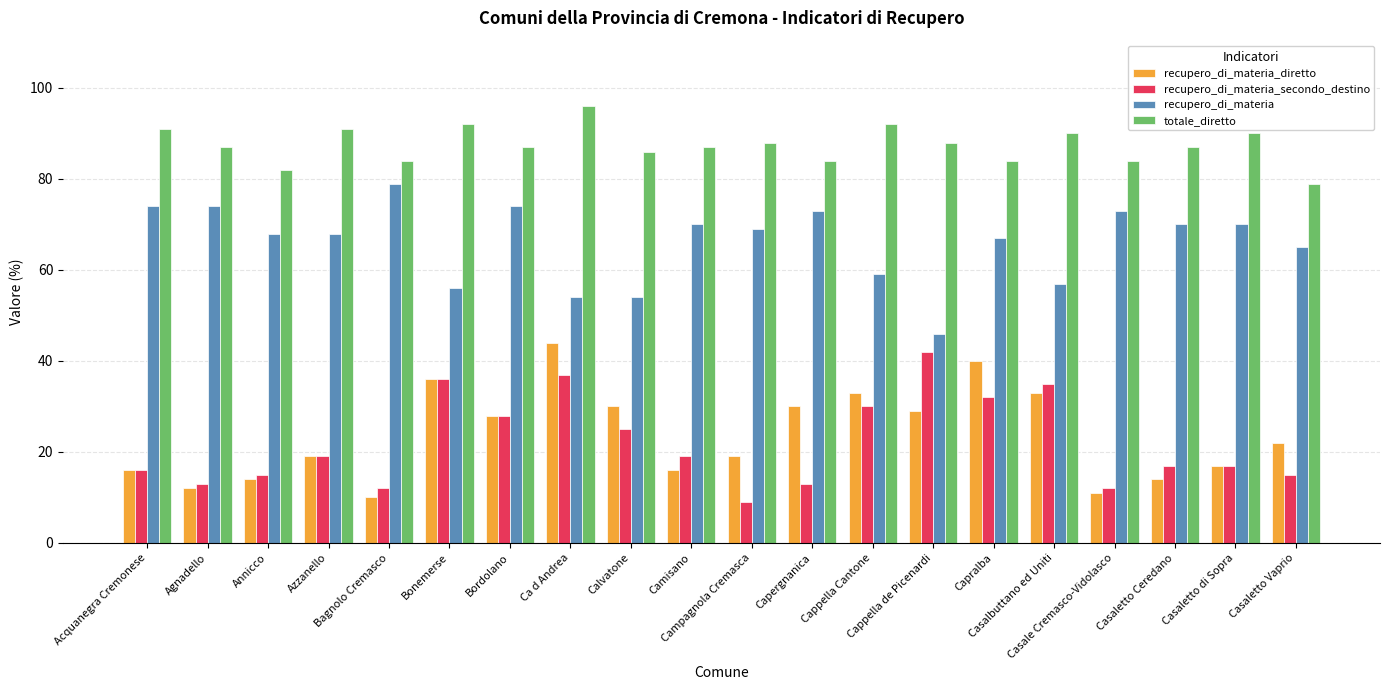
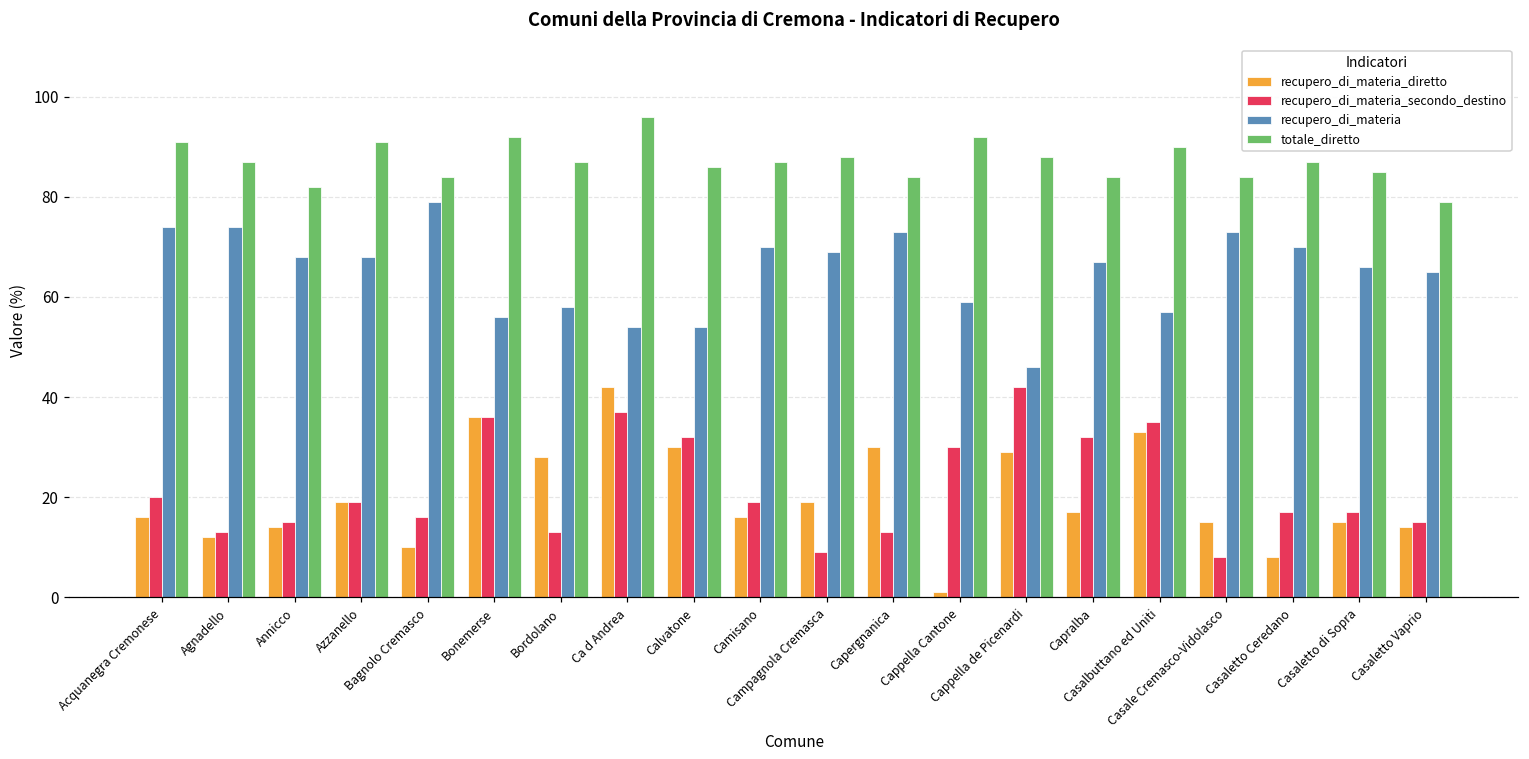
recupero_di_materia_secondo_destino, Acquanegra Cremonese: 16 -> 20
recupero_di_materia_secondo_destino, Bagnolo Cremasco: 12 -> 16
recupero_di_materia_secondo_destino, Bordolano: 28 -> 13
recupero_di_materia, Bordolano: 74 -> 58
recupero_di_materia_diretto, Ca d Andrea: 44 -> 42
recupero_di_materia_secondo_destino, Calvatone: 25 -> 32
recupero_di_materia_diretto, Cappella Cantone: 33 -> 1
recupero_di_materia_diretto, Capralba: 40 -> 17
recupero_di_materia_diretto, Casale Cremasco-Vidolasco: 11 -> 15
recupero_di_materia_secondo_destino, Casale Cremasco-Vidolasco: 12 -> 8
recupero_di_materia_diretto, Casaletto Ceredano: 14 -> 8
recupero_di_materia_diretto, Casaletto di Sopra: 17 -> 15
recupero_di_materia, Casaletto di Sopra: 70 -> 66
totale_diretto, Casaletto di Sopra: 90 -> 85
recupero_di_materia_diretto, Casaletto Vaprio: 22 -> 14
